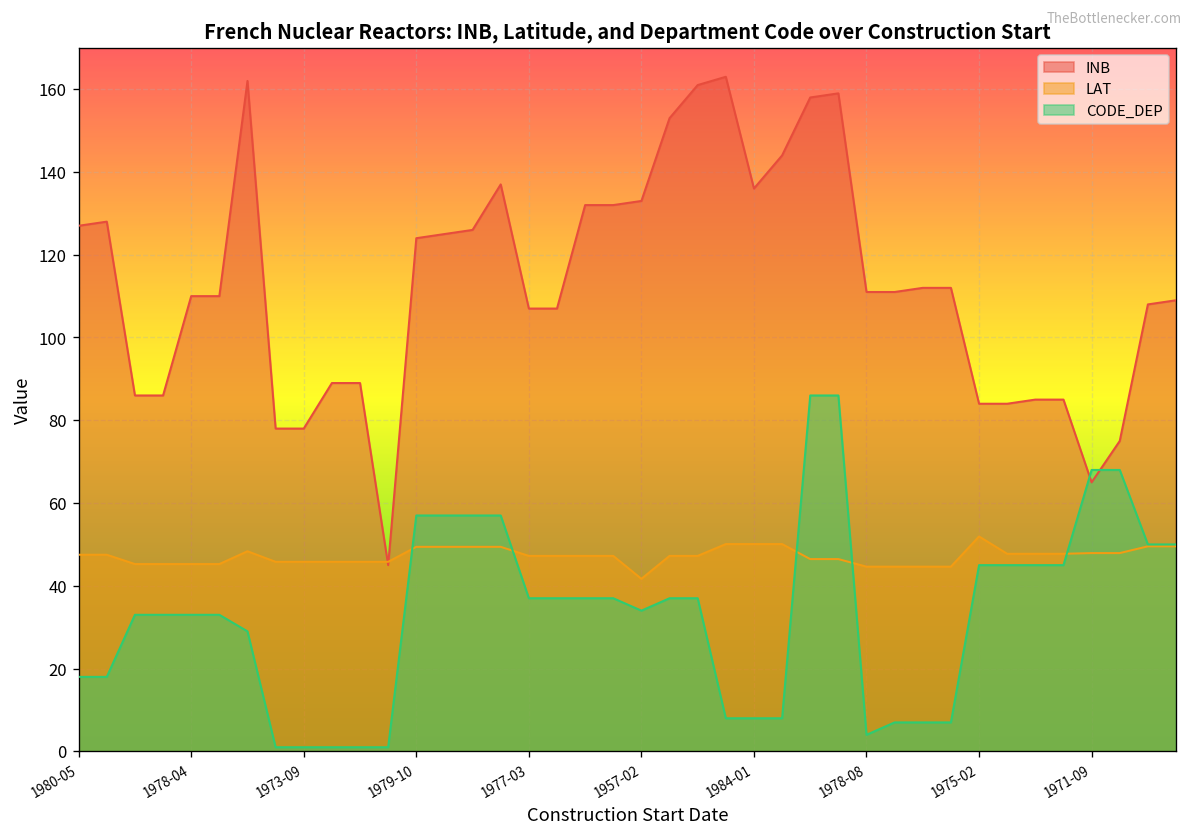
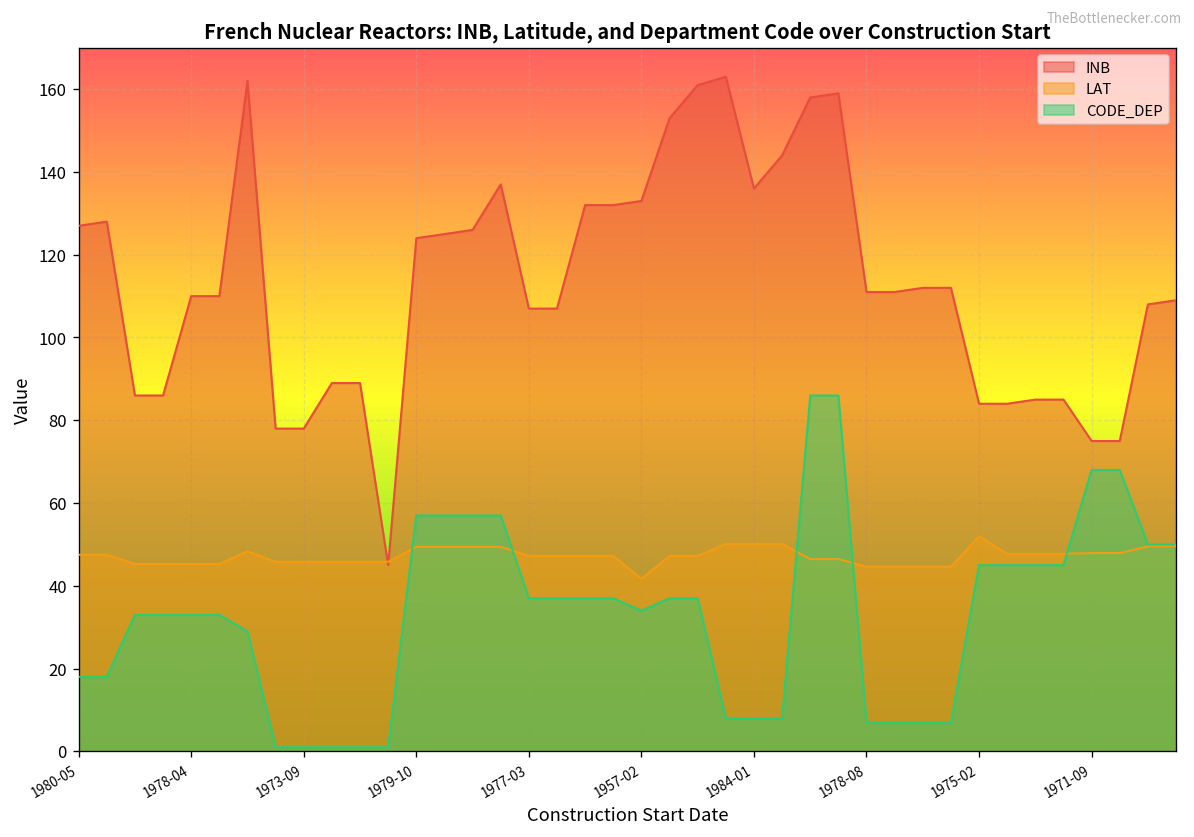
CODE_DEP, 1978-08: 4 -> 7
INB, 1971-09: 65 -> 75
